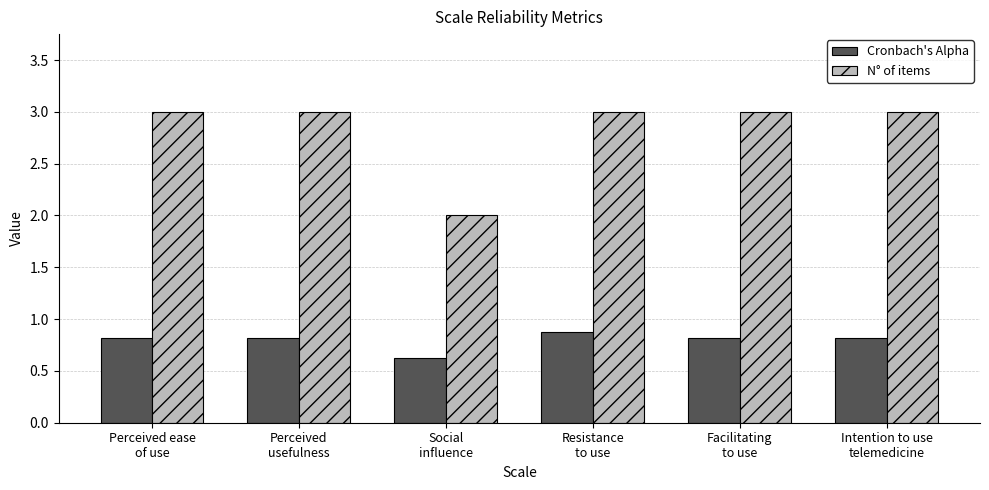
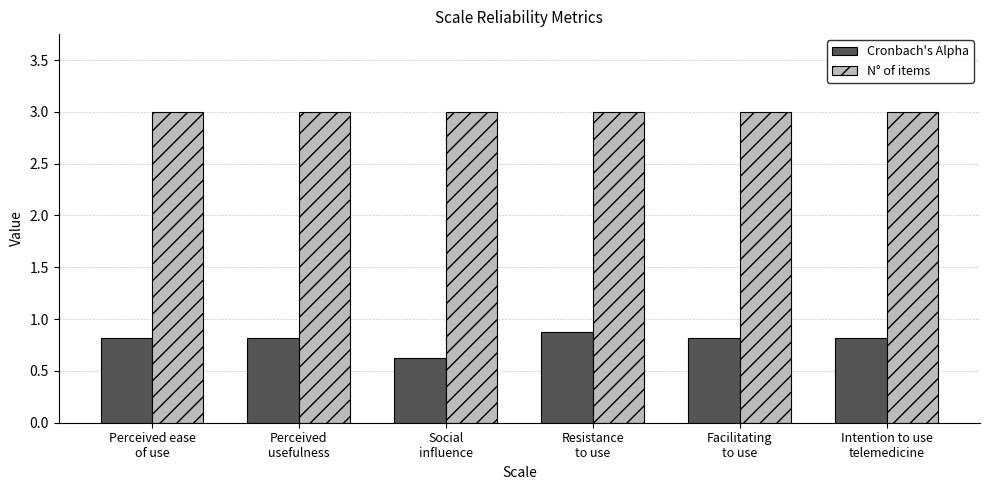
N° of items, Social influence: 2 -> 3
